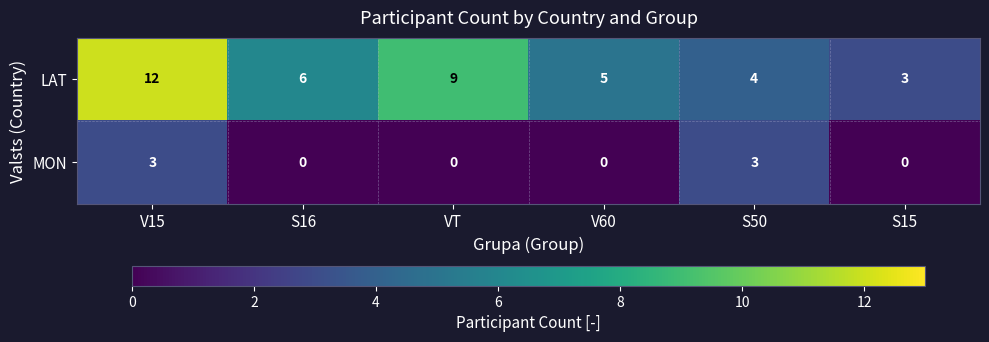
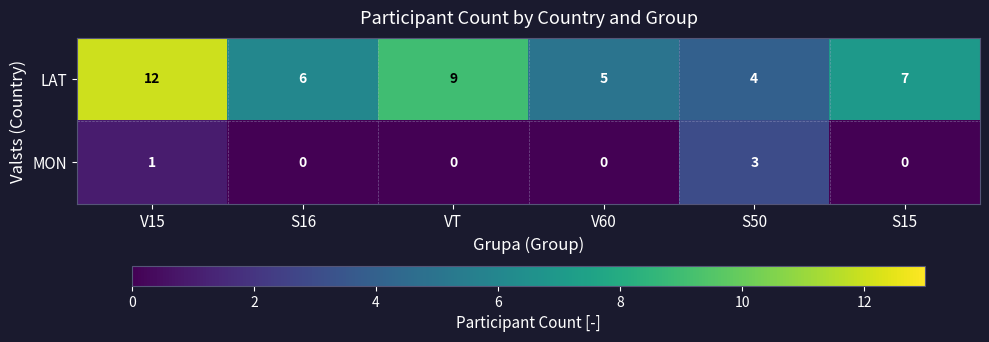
LAT, S15: 3 -> 7
MON, V15: 3 -> 1
